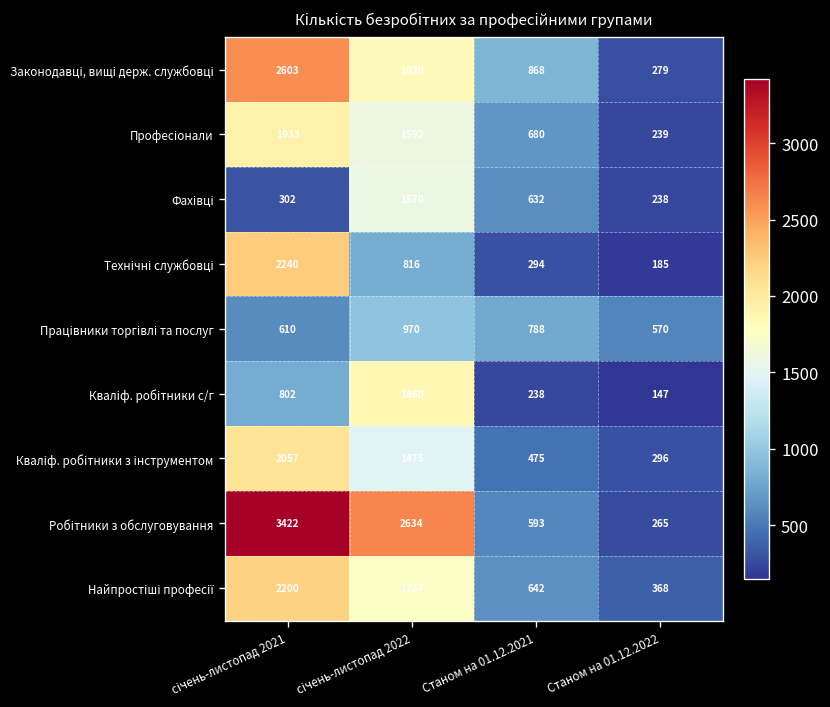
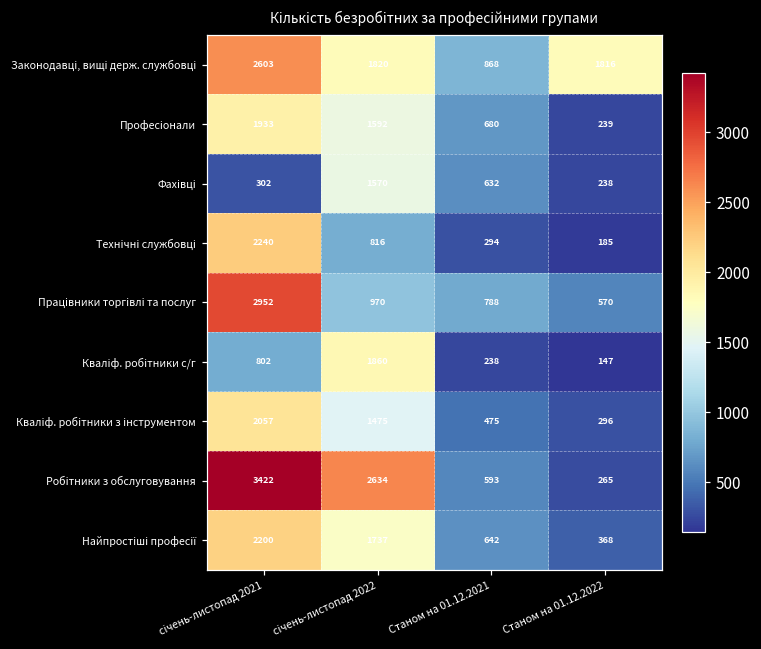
Законодавці, вищі держ. службовці, Станом на 01.12.2022: 279 -> 1816
Працівники торгівлі та послуг, січень-листопад 2021: 610 -> 2952
